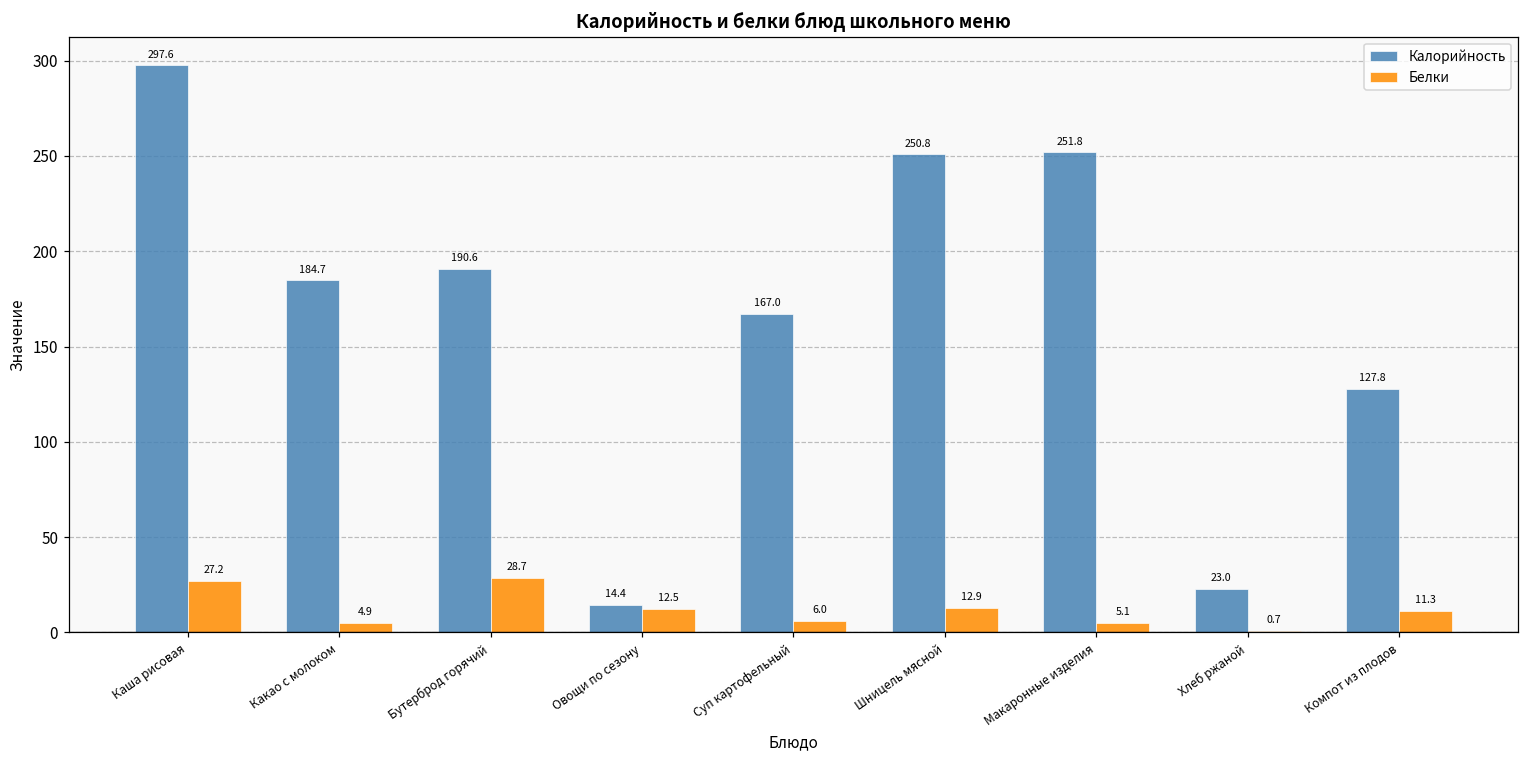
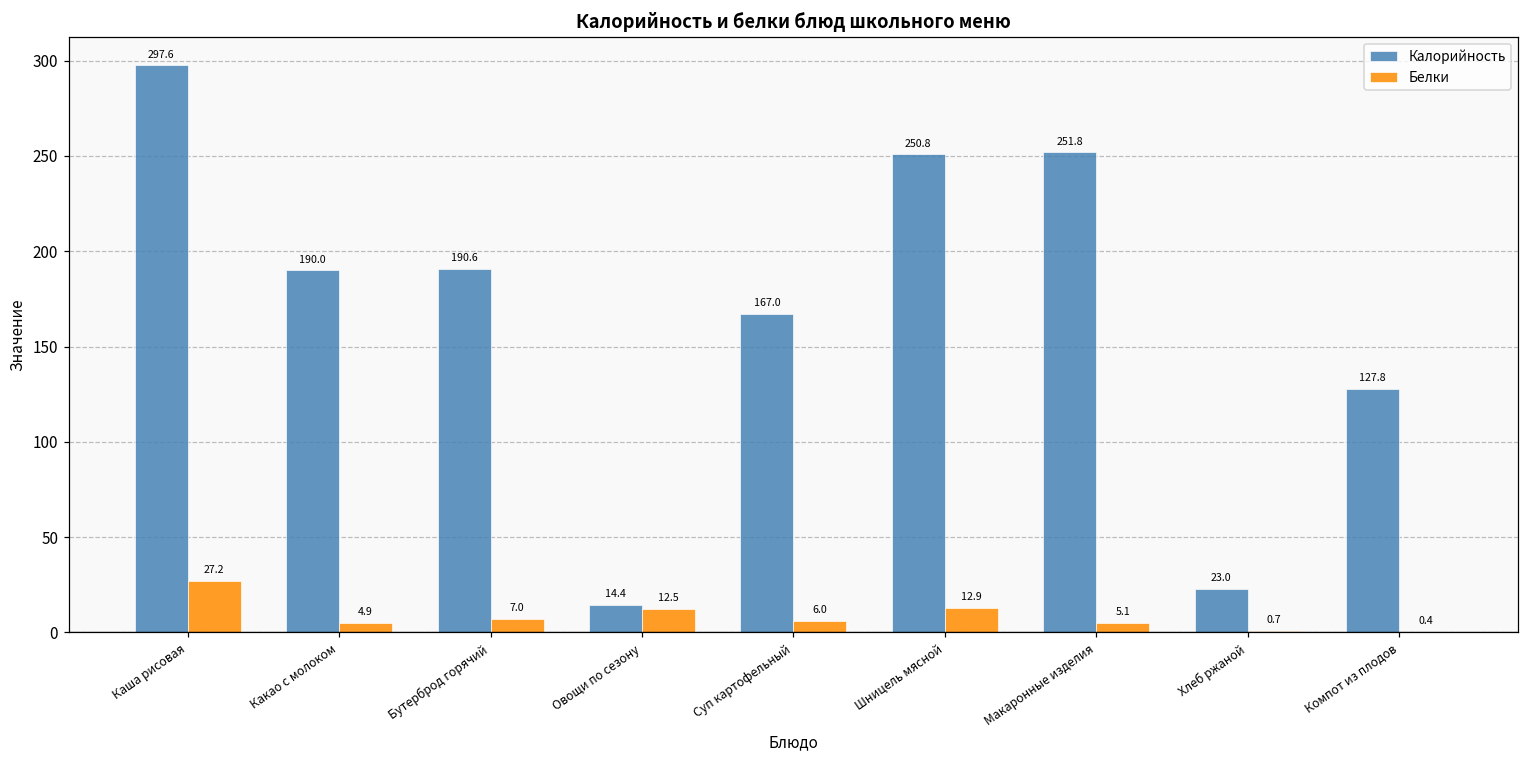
Калорийность, Какао с молоком: 184.7 -> 190.0
Белки, Бутерброд горячий: 28.7 -> 7.0
Белки, Компот из плодов: 11.3 -> 0.4
